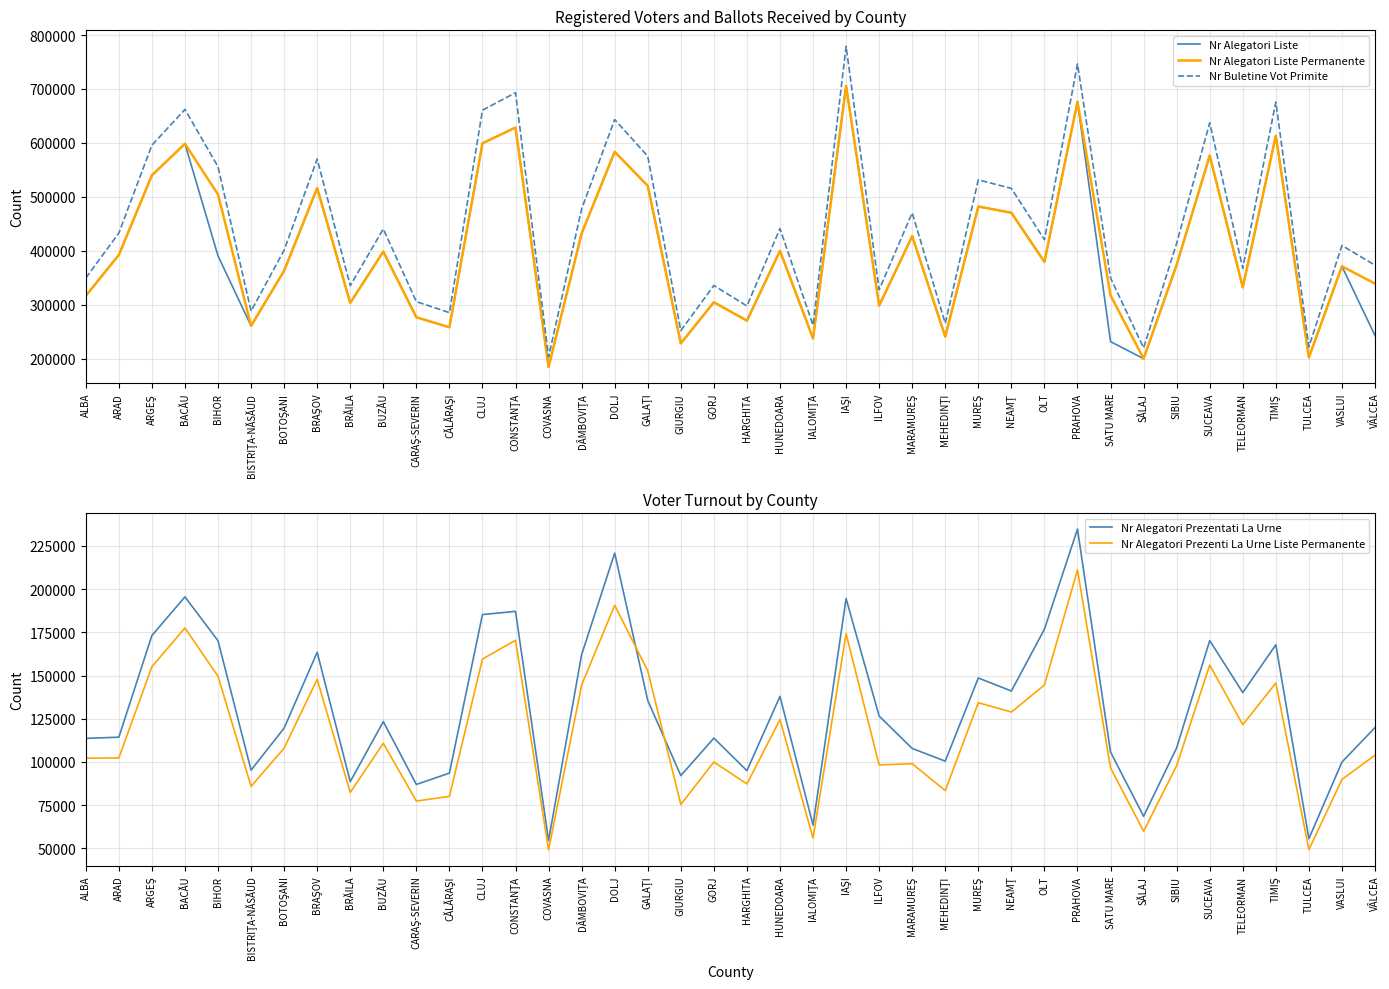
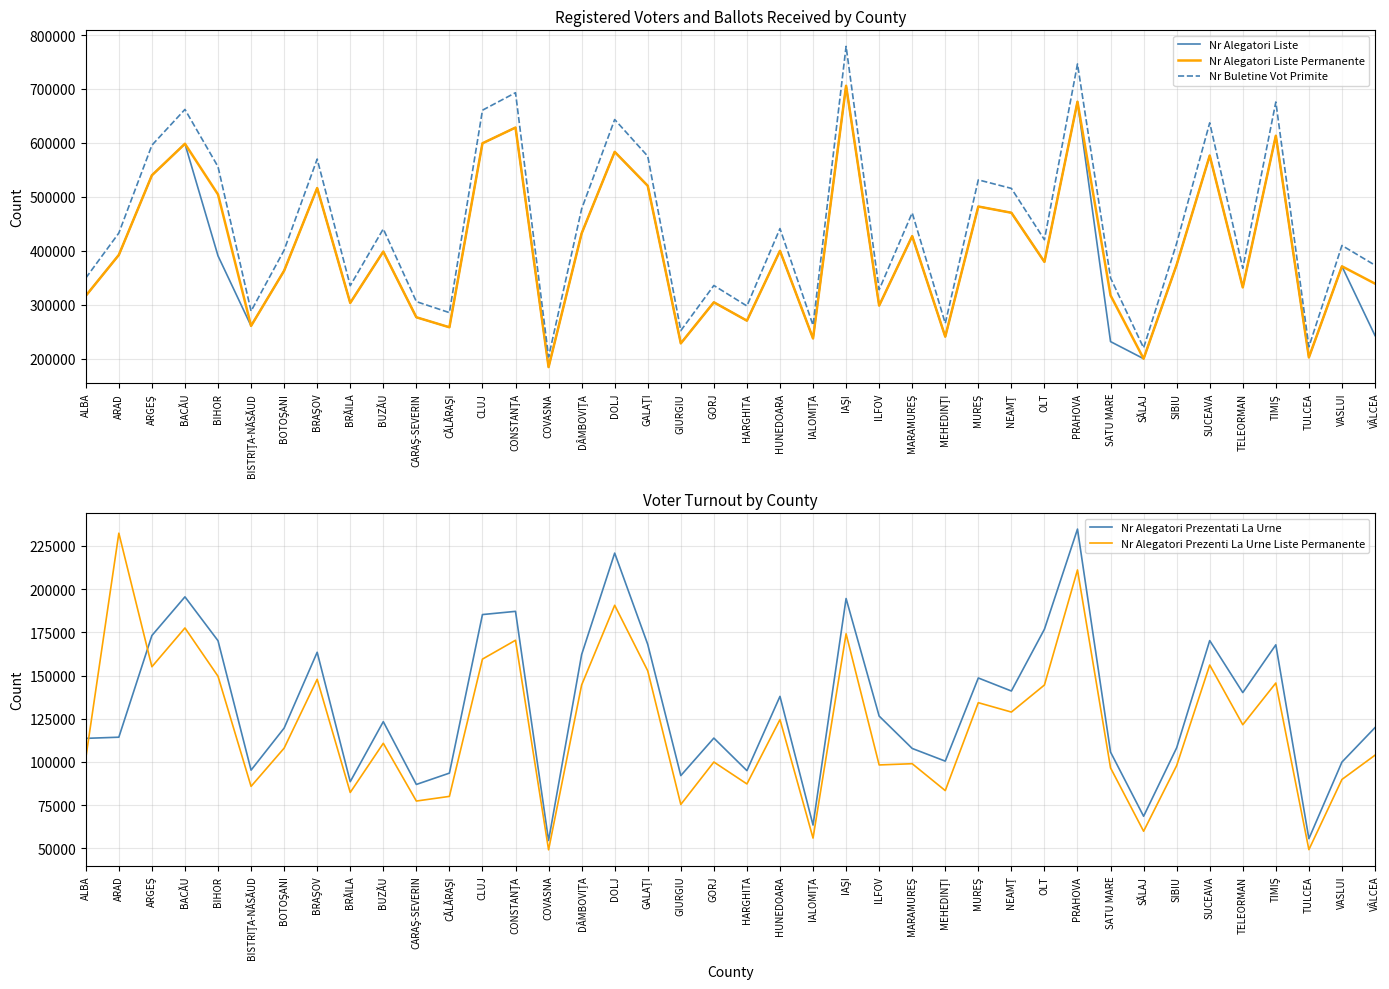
Voter Turnout by County, Nr Alegatori Prezenti La Urne Liste Permanente, ARAD: 102000 -> 232000
Voter Turnout by County, Nr Alegatori Prezentati La Urne, GALAŢI: 136000 -> 168000
